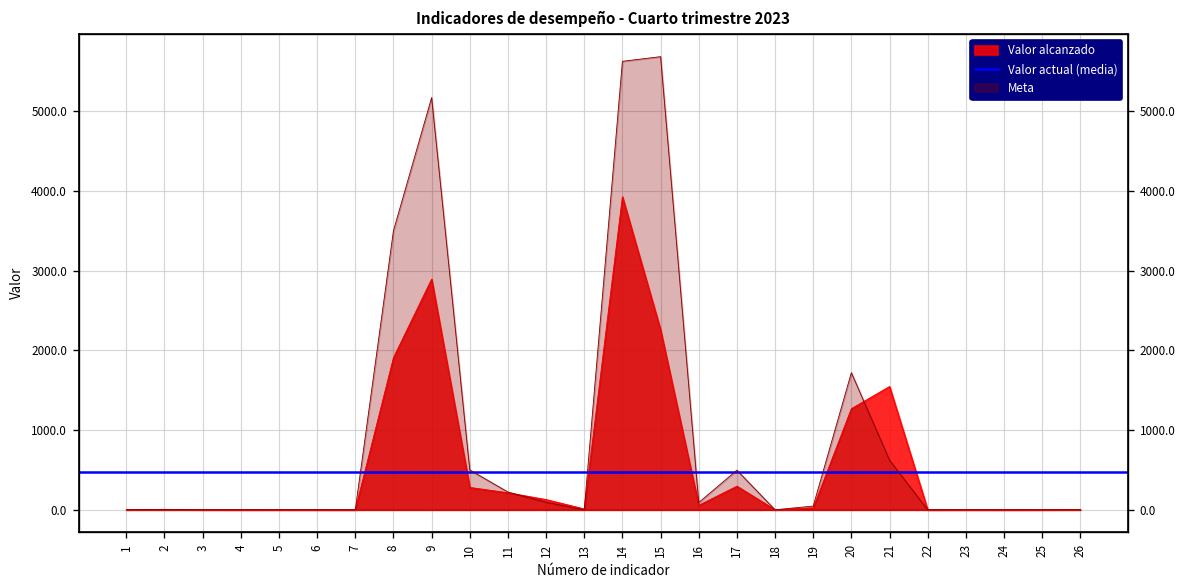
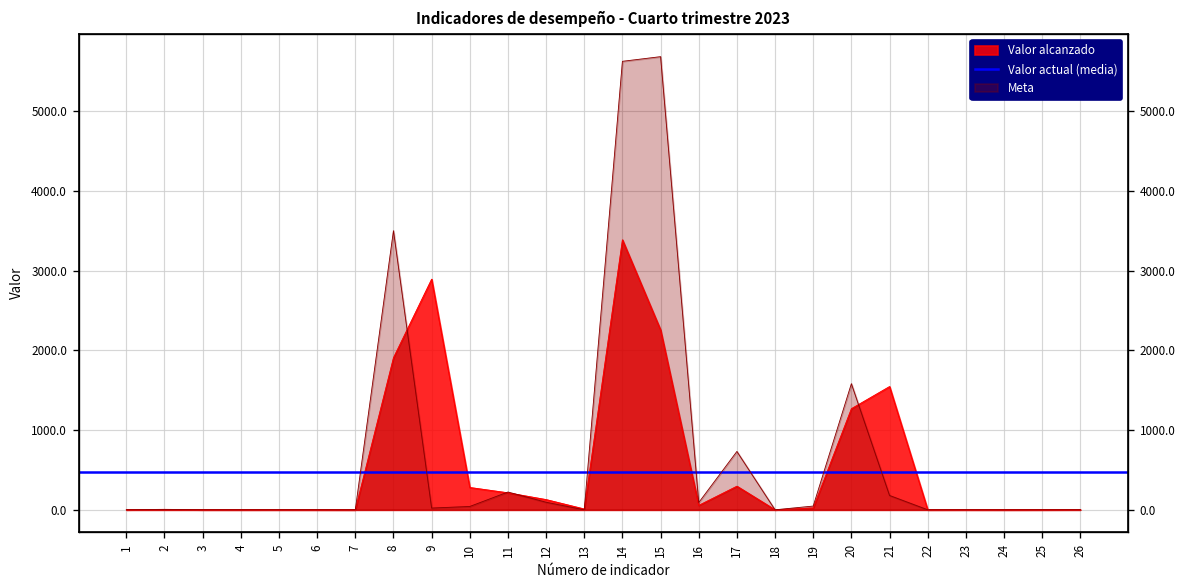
Meta, 9: 5200 -> 0
Meta, 10: 500 -> 0
Valor alcanzado, 14: 3900 -> 3400
Meta, 17: 500 -> 700
Meta, 20: 1700 -> 1600
Meta, 21: 600 -> 200
